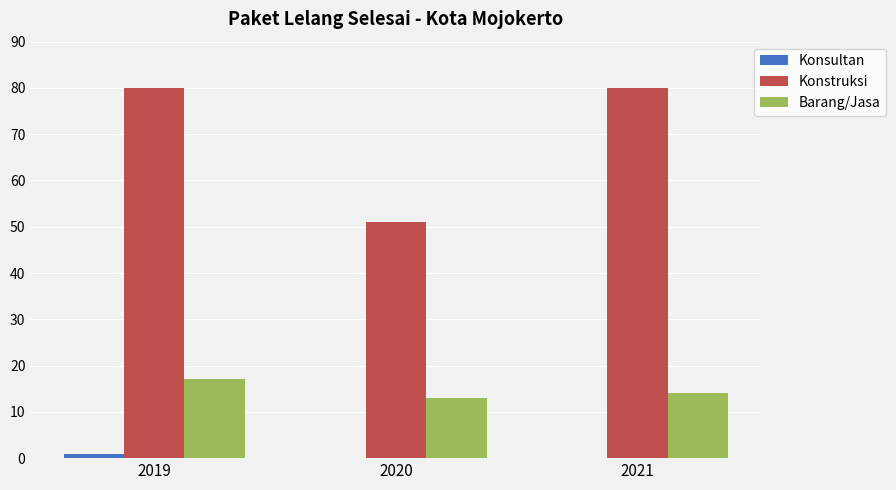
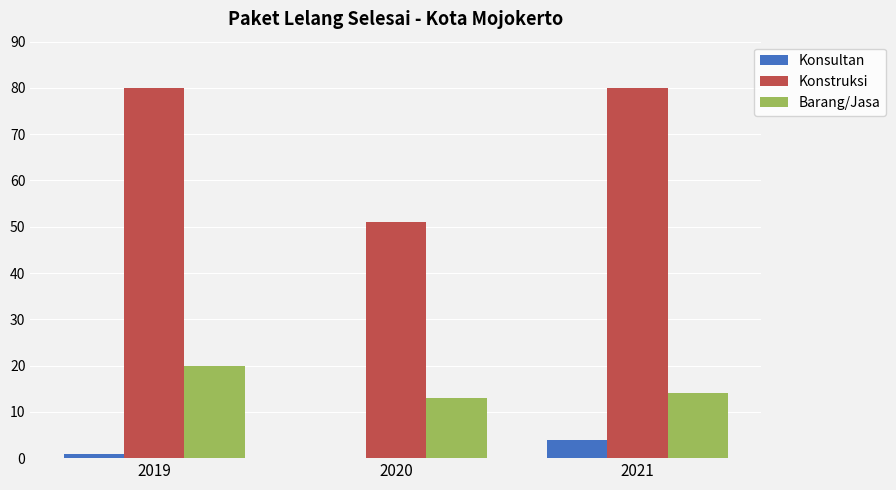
Barang/Jasa, 2019: 17 -> 20
Konsultan, 2021: 0 -> 4
